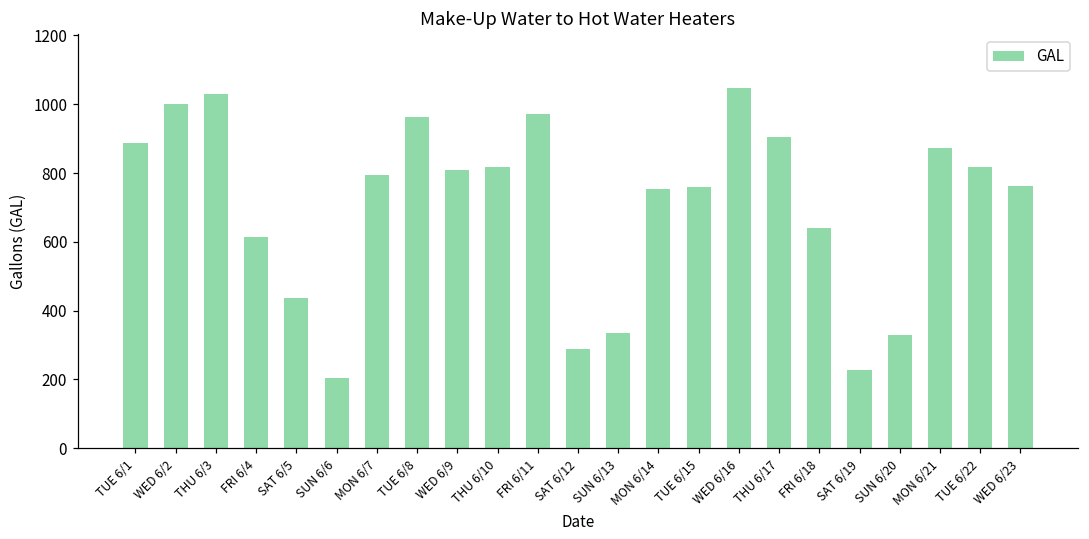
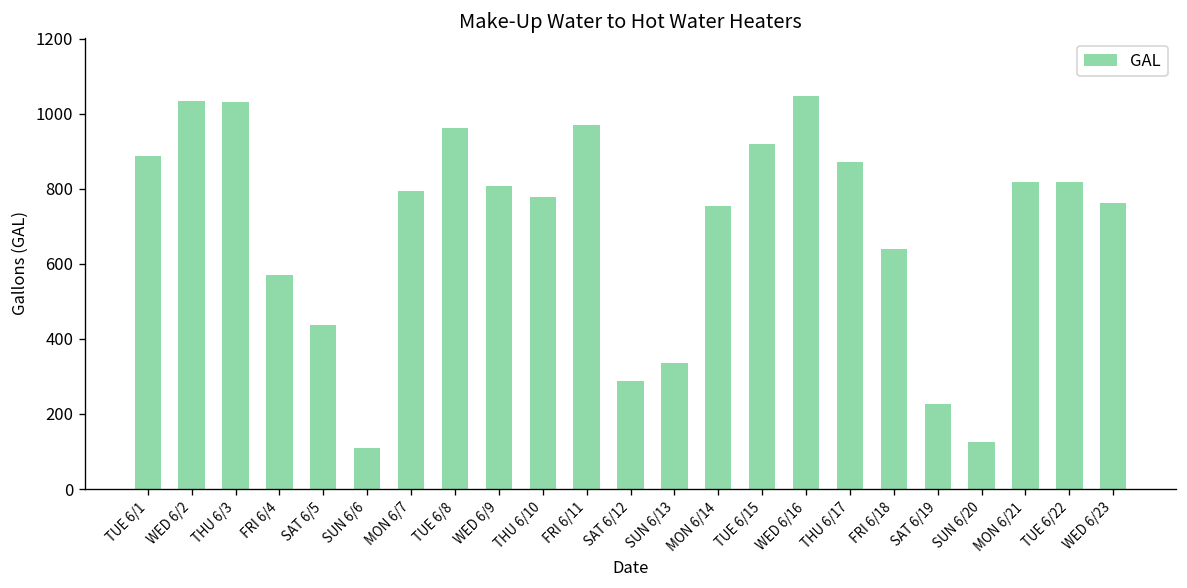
WED 6/2: 1000 -> 1030
FRI 6/4: 610 -> 570
SUN 6/6: 210 -> 110
THU 6/10: 820 -> 780
TUE 6/15: 760 -> 920
THU 6/17: 900 -> 870
SUN 6/20: 330 -> 130
MON 6/21: 870 -> 820
